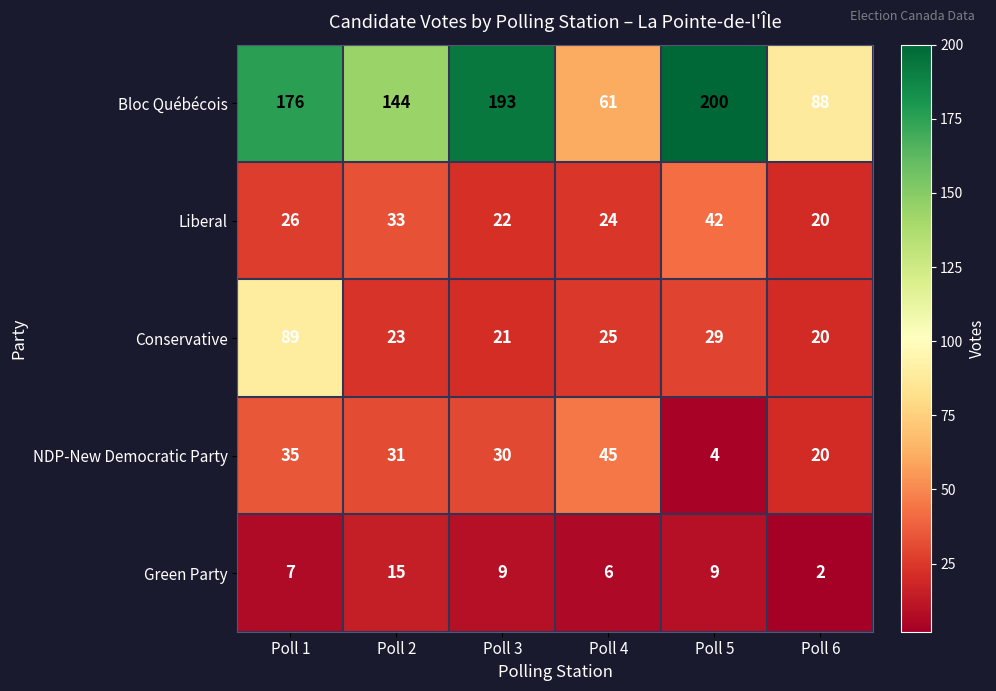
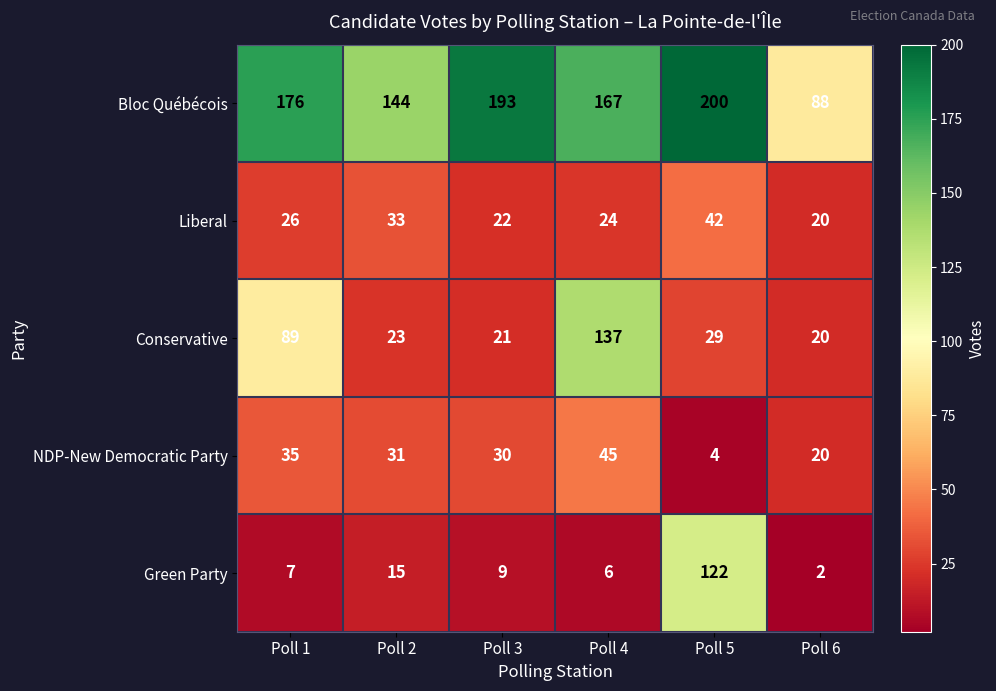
Bloc Québécois, Poll 4: 61 -> 167
Conservative, Poll 4: 25 -> 137
Green Party, Poll 5: 9 -> 122
